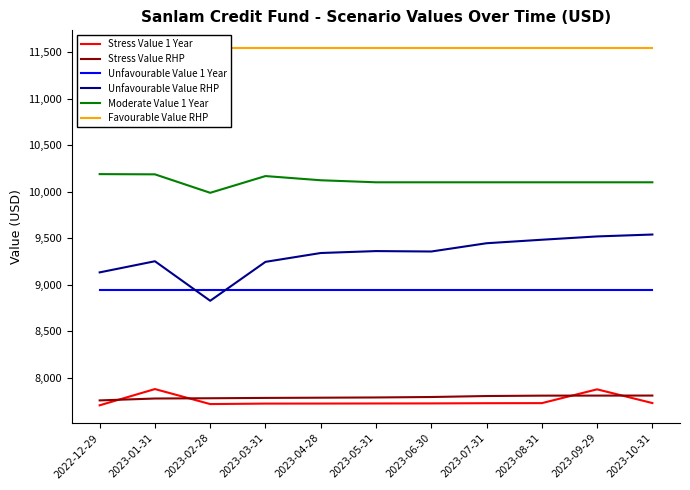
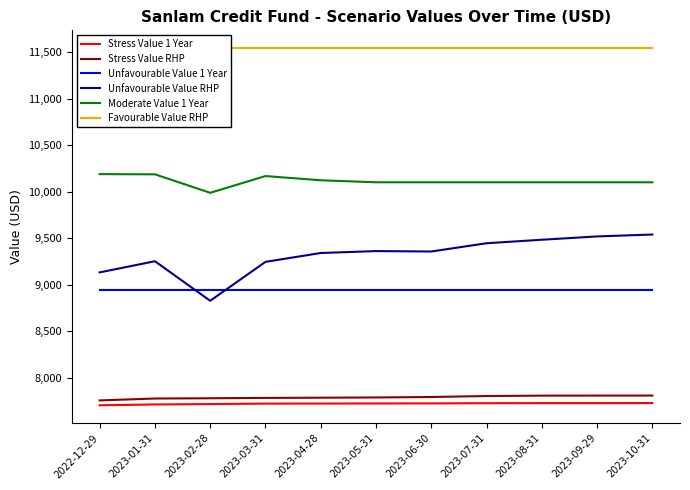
Stress Value 1 Year, 2023-01-31: 7,900 -> 7,700
Stress Value 1 Year, 2023-09-29: 7,900 -> 7,700
